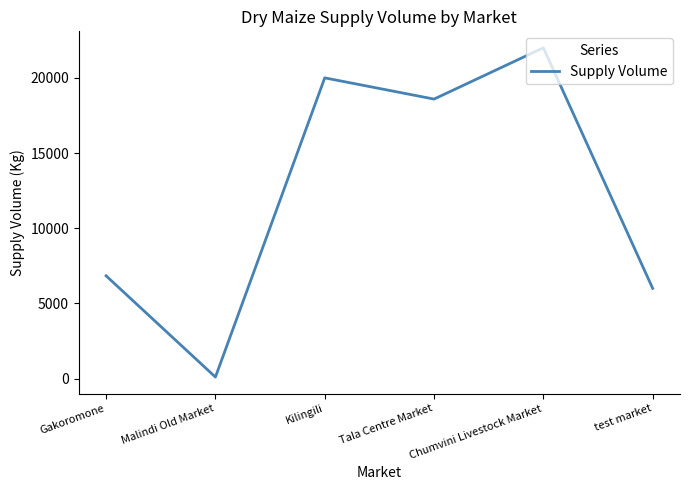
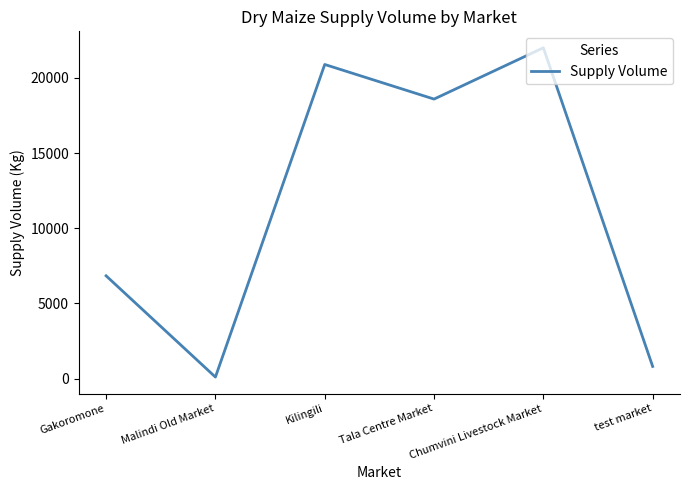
Kilingili: 20000 -> 20900
test market: 6000 -> 800
